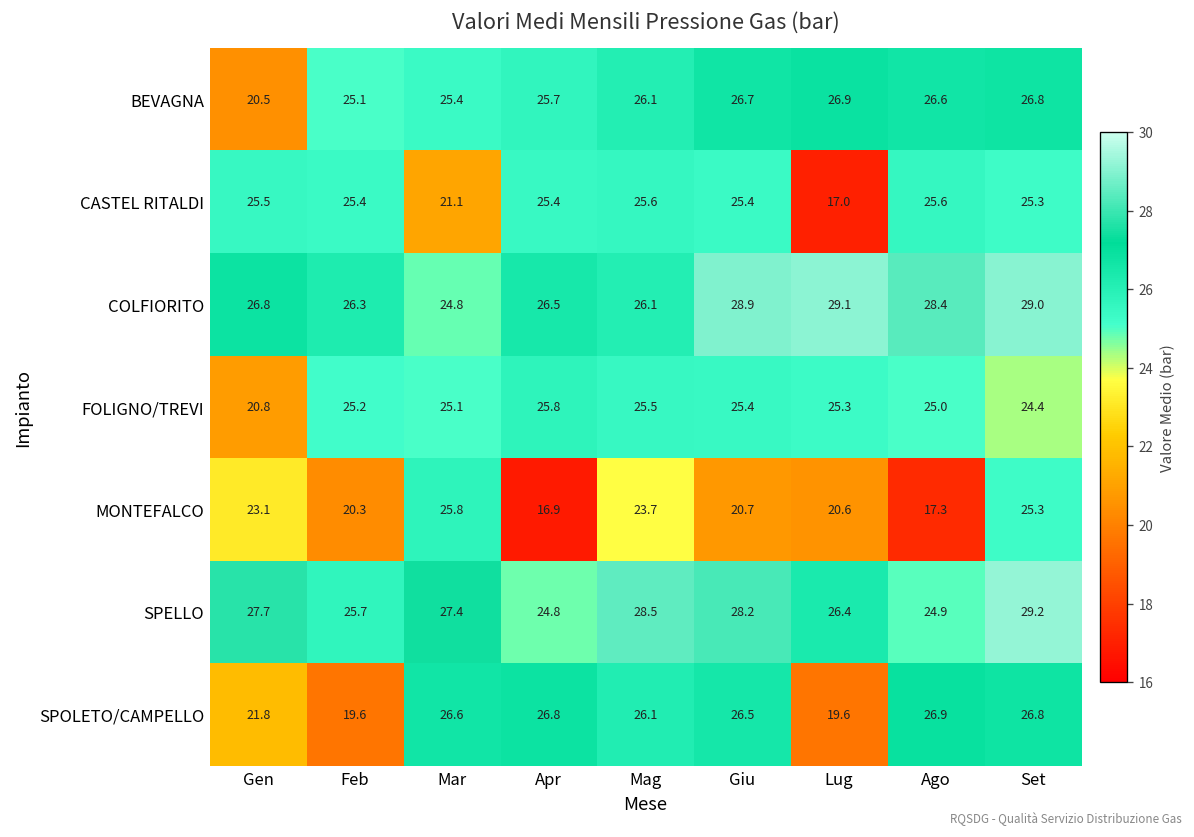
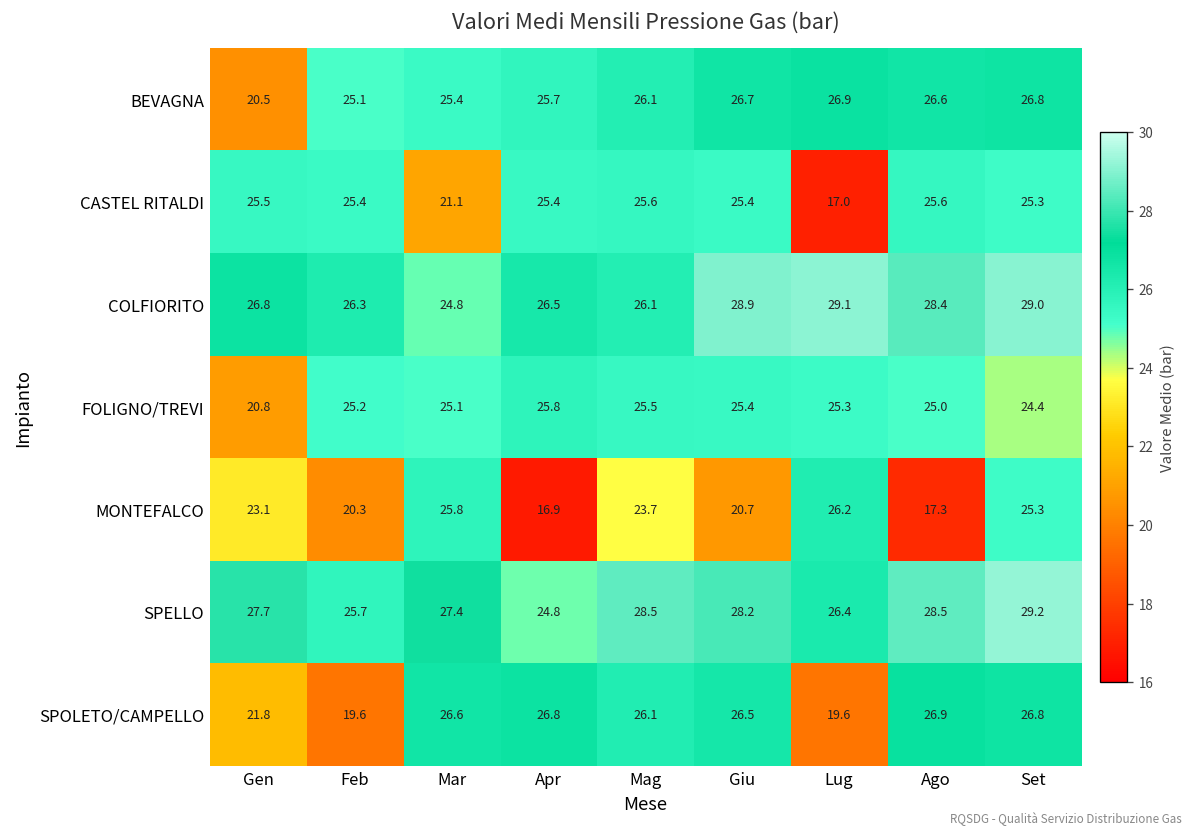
MONTEFALCO, Lug: 20.6 -> 26.2
SPELLO, Ago: 24.9 -> 28.5
